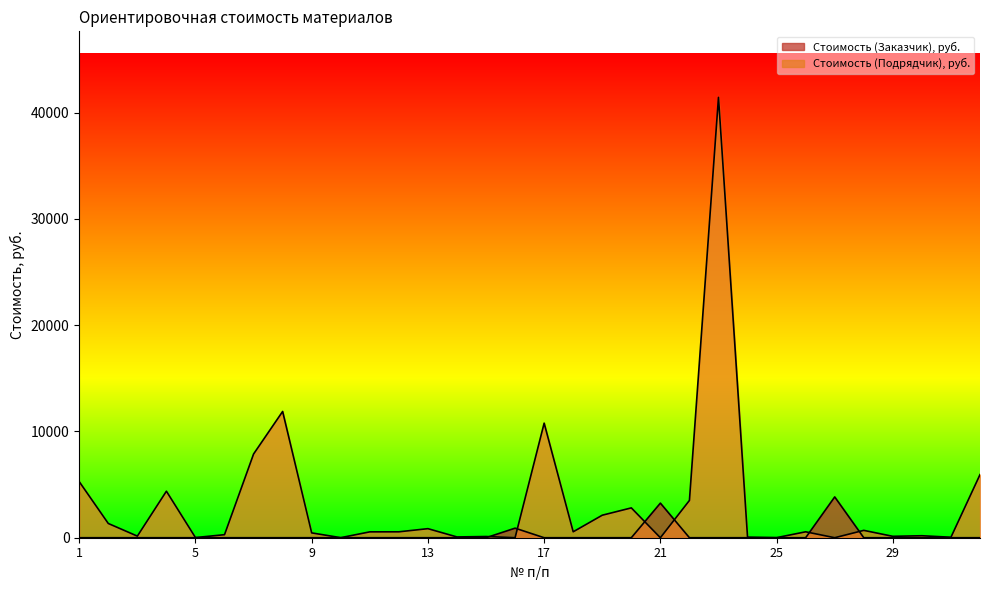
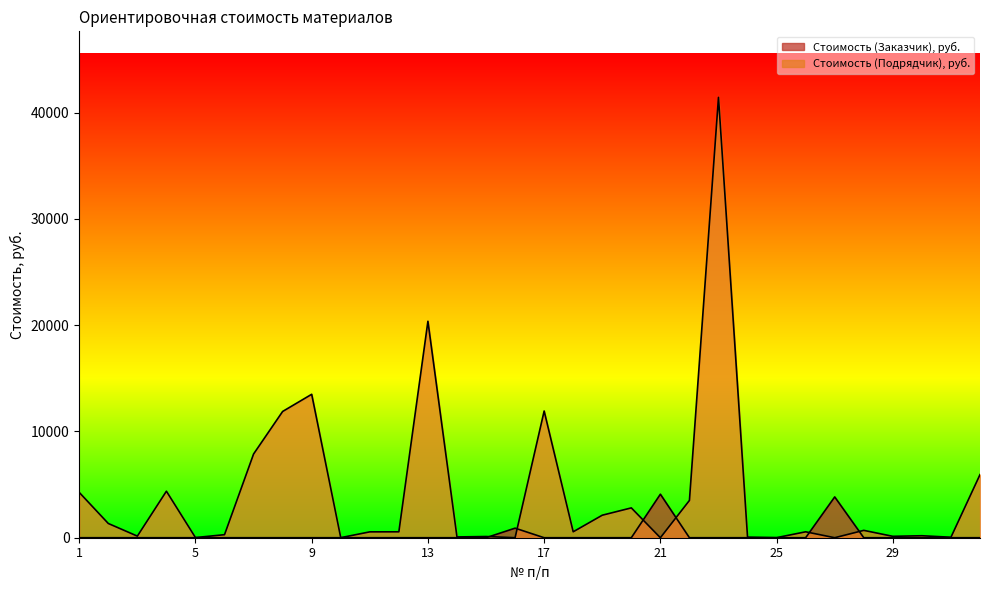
Стоимость (Подрядчик), руб., 1: 5300 -> 4300
Стоимость (Подрядчик), руб., 9: 500 -> 13500
Стоимость (Подрядчик), руб., 13: 900 -> 20400
Стоимость (Подрядчик), руб., 17: 10800 -> 11900
Стоимость (Заказчик), руб., 21: 3300 -> 4100
